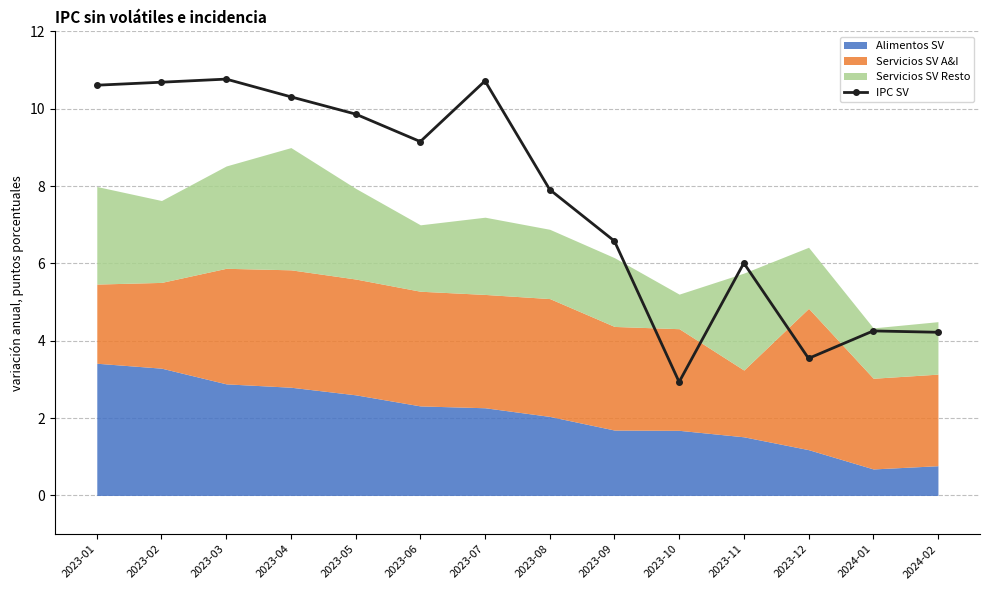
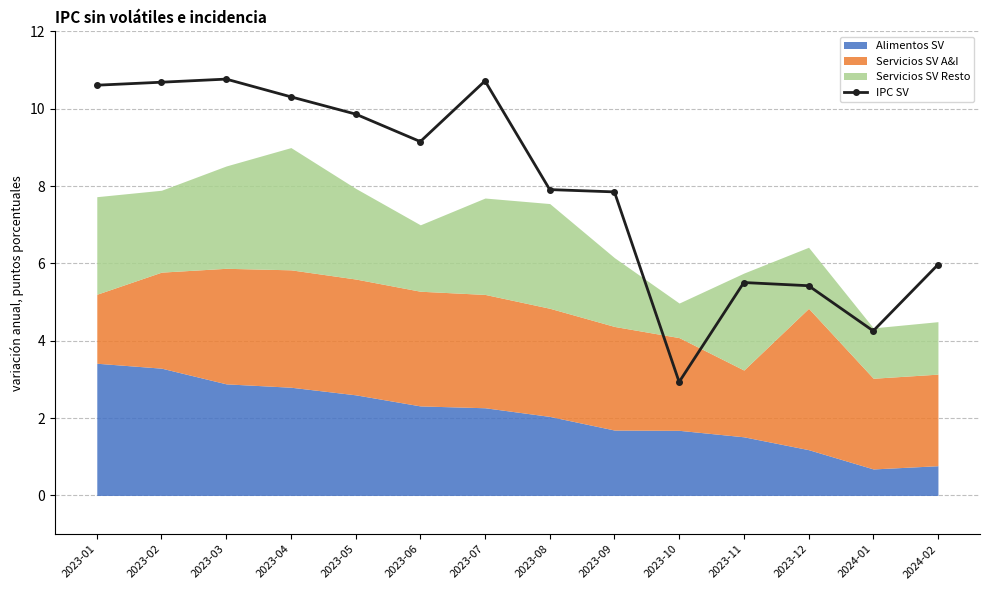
Servicios SV A&I, 2023-01: 2.0 -> 1.8
Servicios SV A&I, 2023-02: 2.2 -> 2.5
Servicios SV Resto, 2023-07: 2.0 -> 2.5
Servicios SV A&I, 2023-08: 3.0 -> 2.8
Servicios SV Resto, 2023-08: 1.8 -> 2.7
IPC SV, 2023-09: 6.6 -> 7.8
Servicios SV A&I, 2023-10: 2.6 -> 2.4
IPC SV, 2023-11: 6.0 -> 5.5
IPC SV, 2023-12: 3.5 -> 5.4
IPC SV, 2024-02: 4.2 -> 6.0
